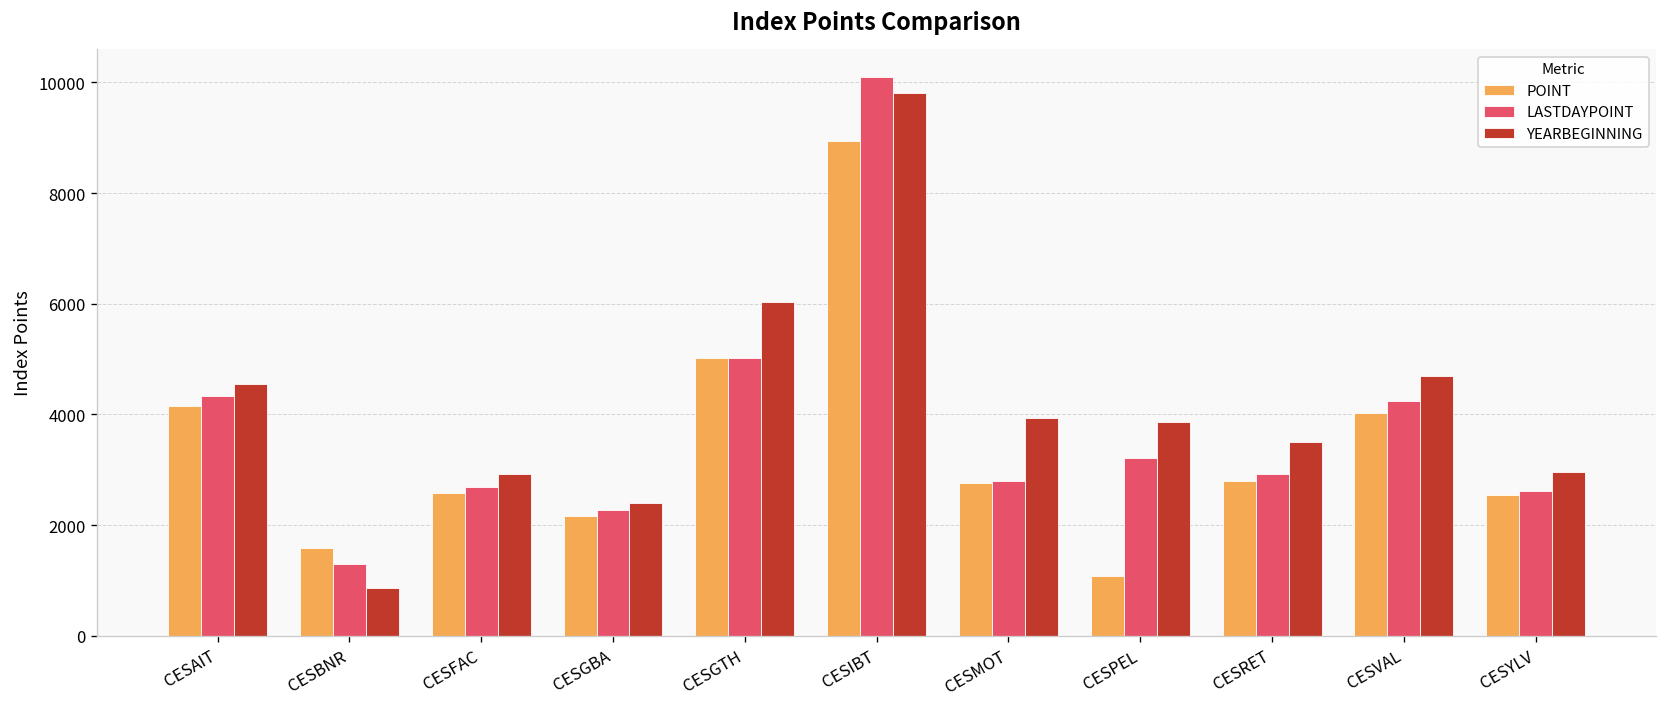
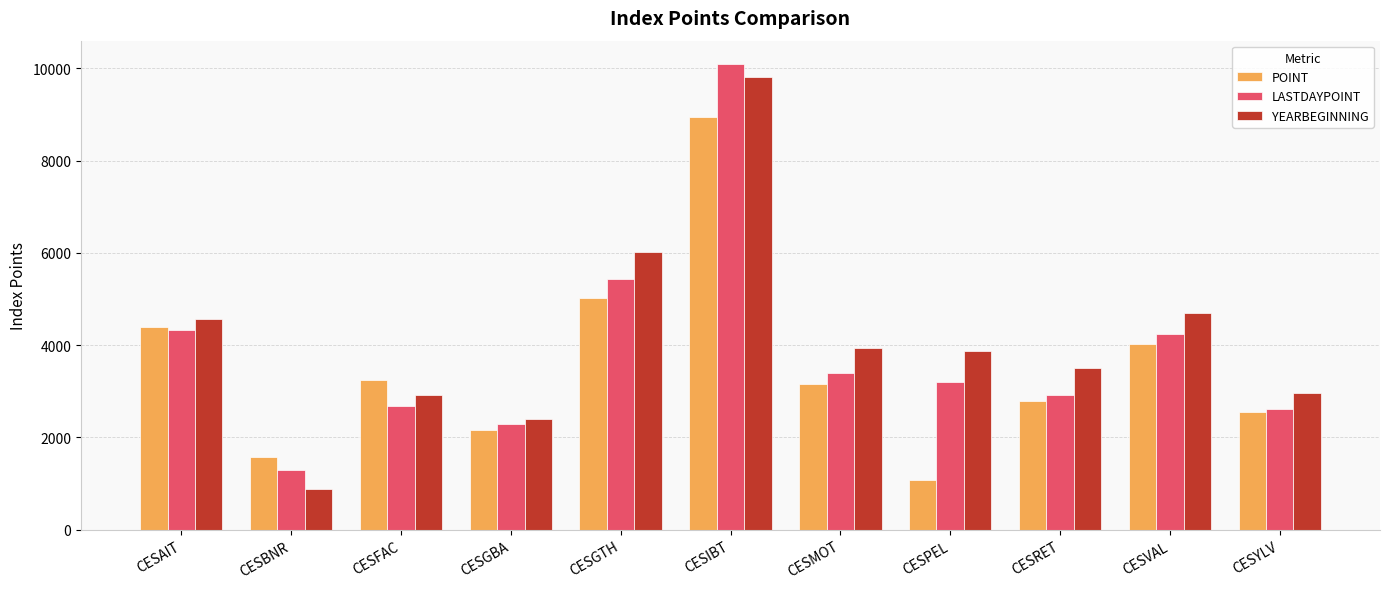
POINT, CESAIT: 4200 -> 4400
POINT, CESFAC: 2600 -> 3300
LASTDAYPOINT, CESGTH: 5000 -> 5400
POINT, CESMOT: 2800 -> 3200
LASTDAYPOINT, CESMOT: 2800 -> 3400
